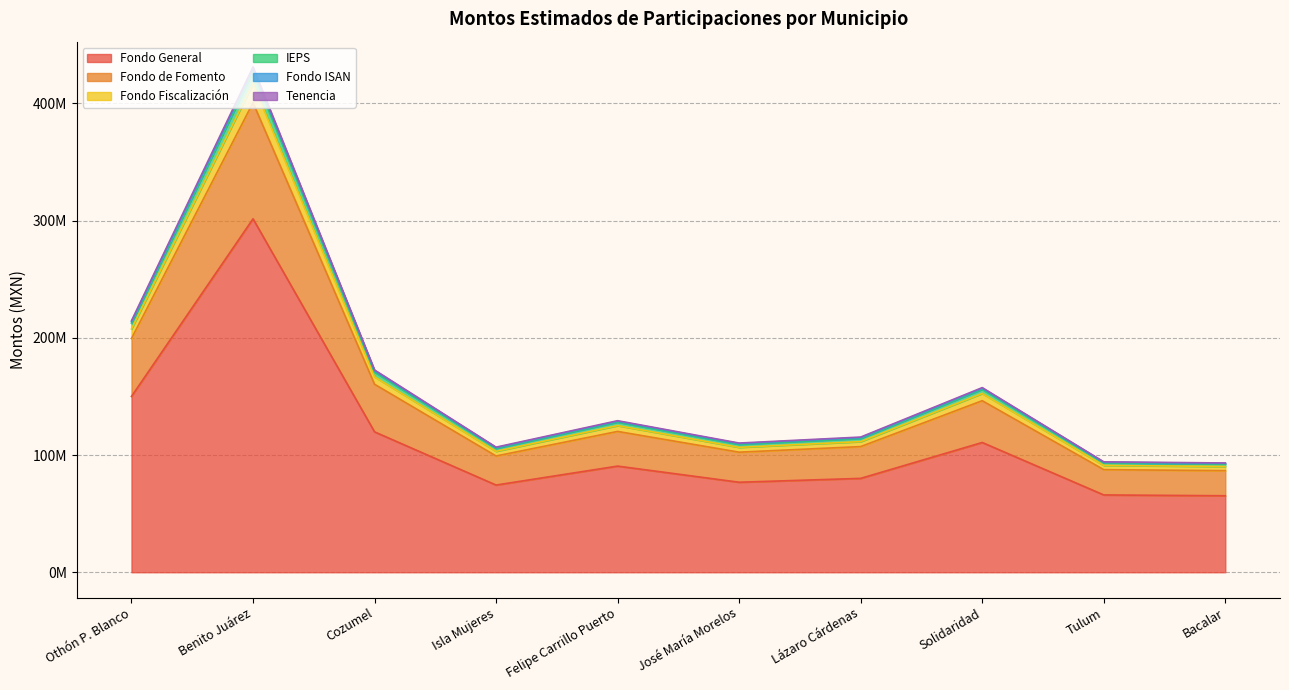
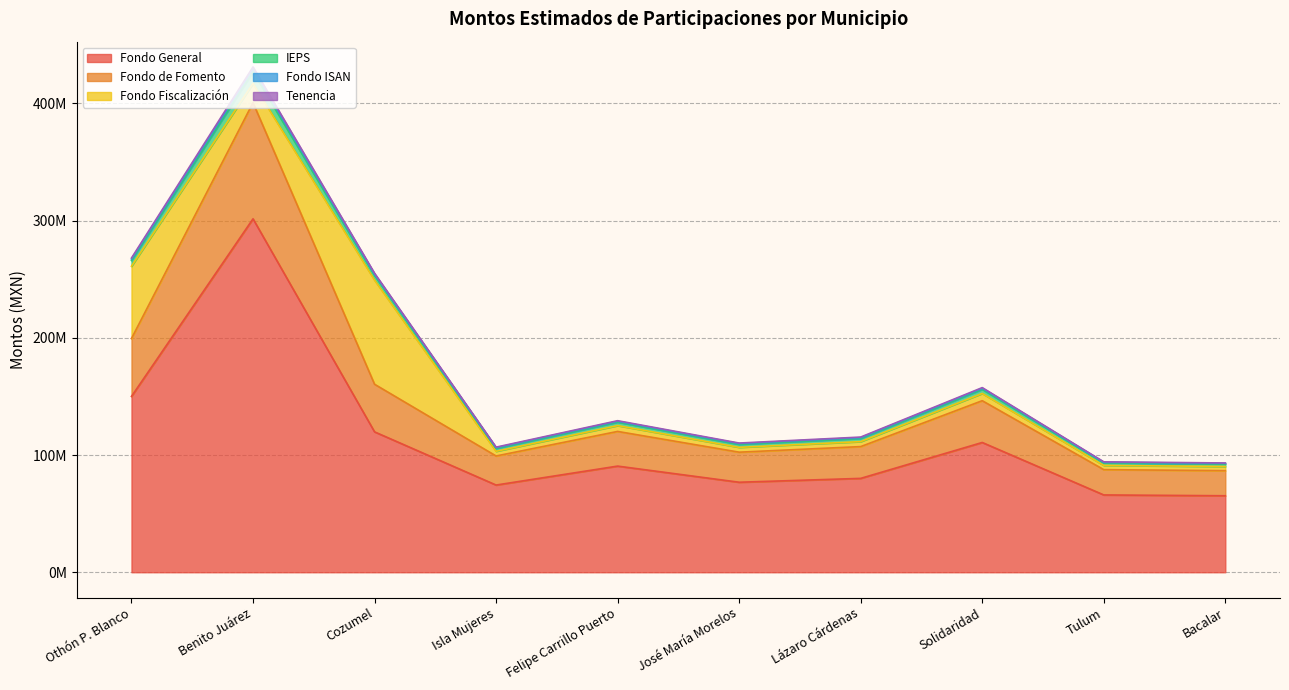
Fondo Fiscalización, Othón P. Blanco: 8000000 -> 62000000
Fondo Fiscalización, Cozumel: 6000000 -> 89000000
